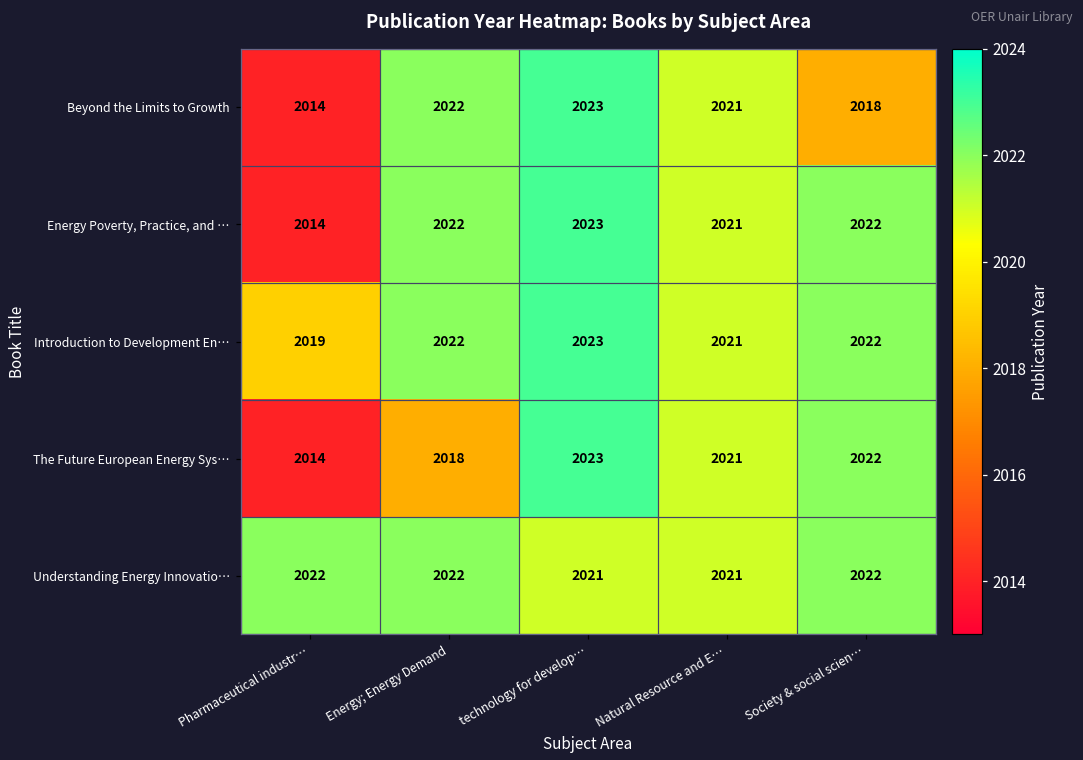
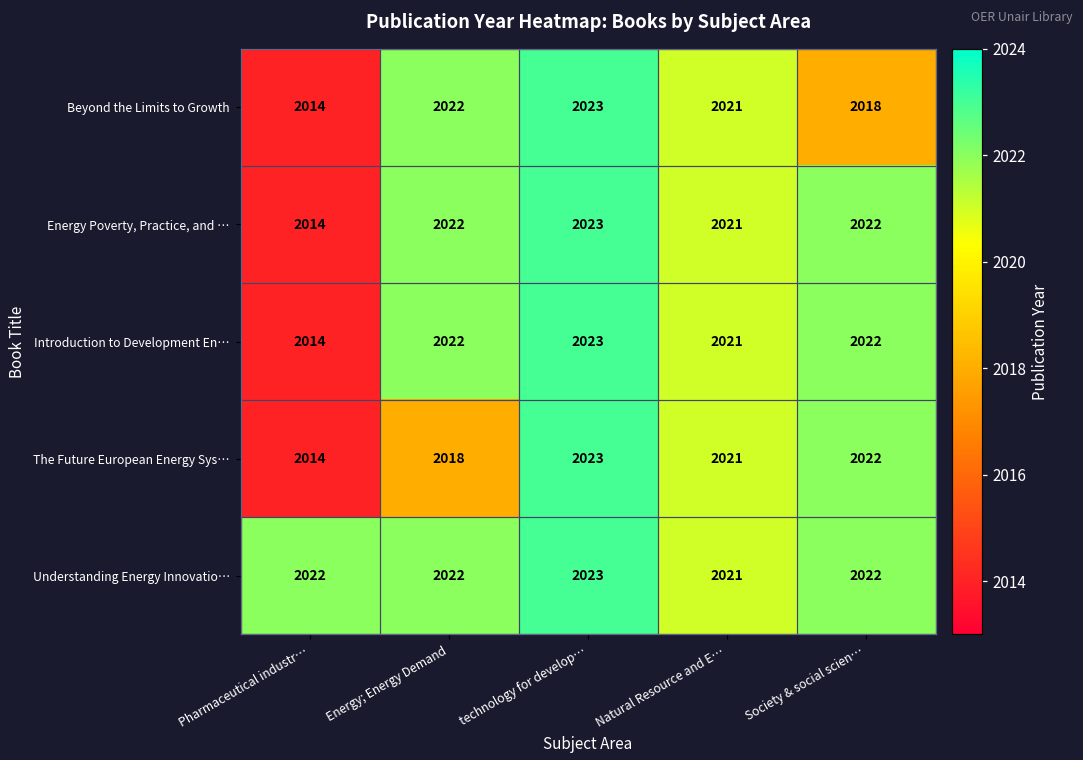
Introduction to Development En…, Pharmaceutical industr…: 2019 -> 2014
Understanding Energy Innovatio…, technology for develop…: 2021 -> 2023
